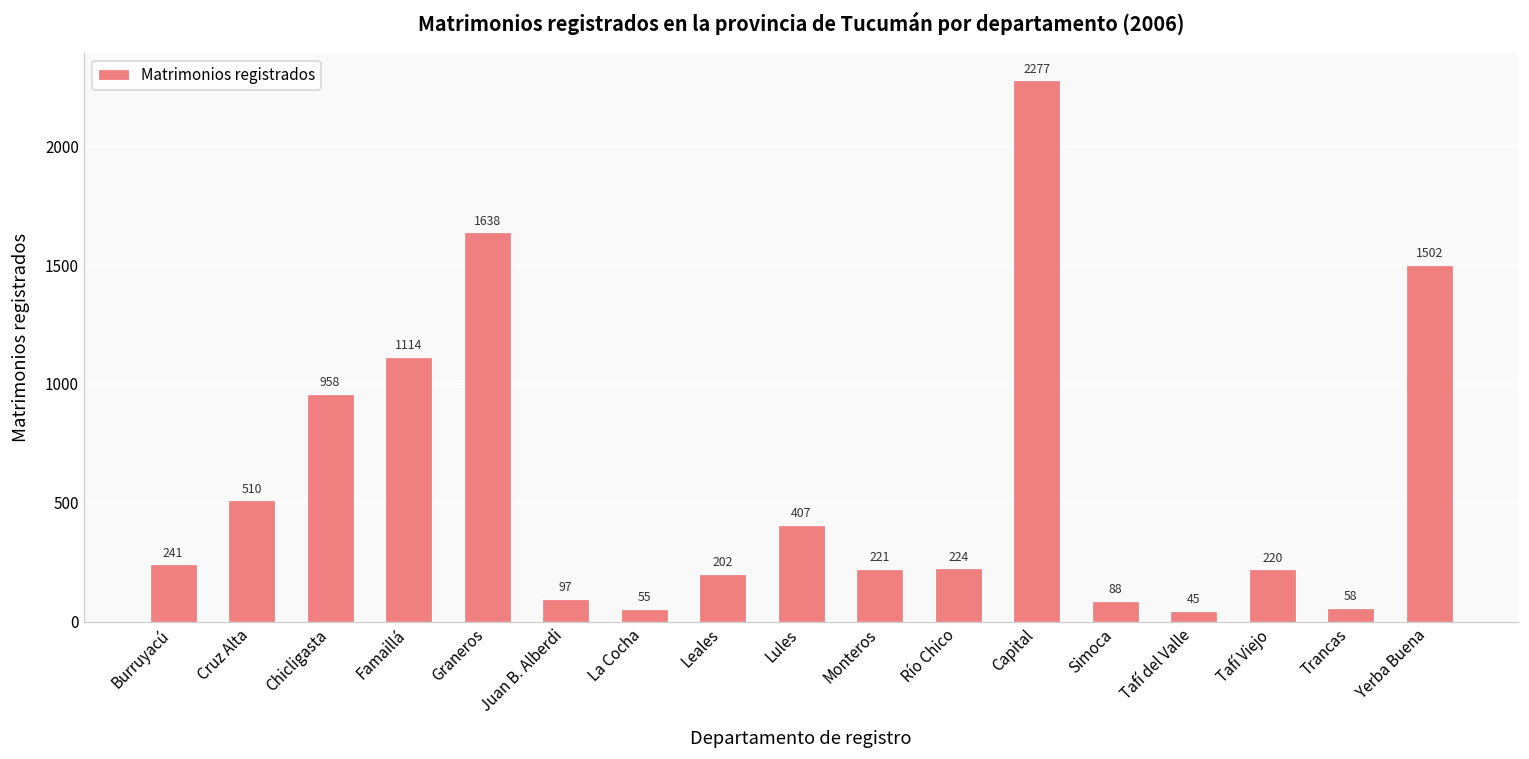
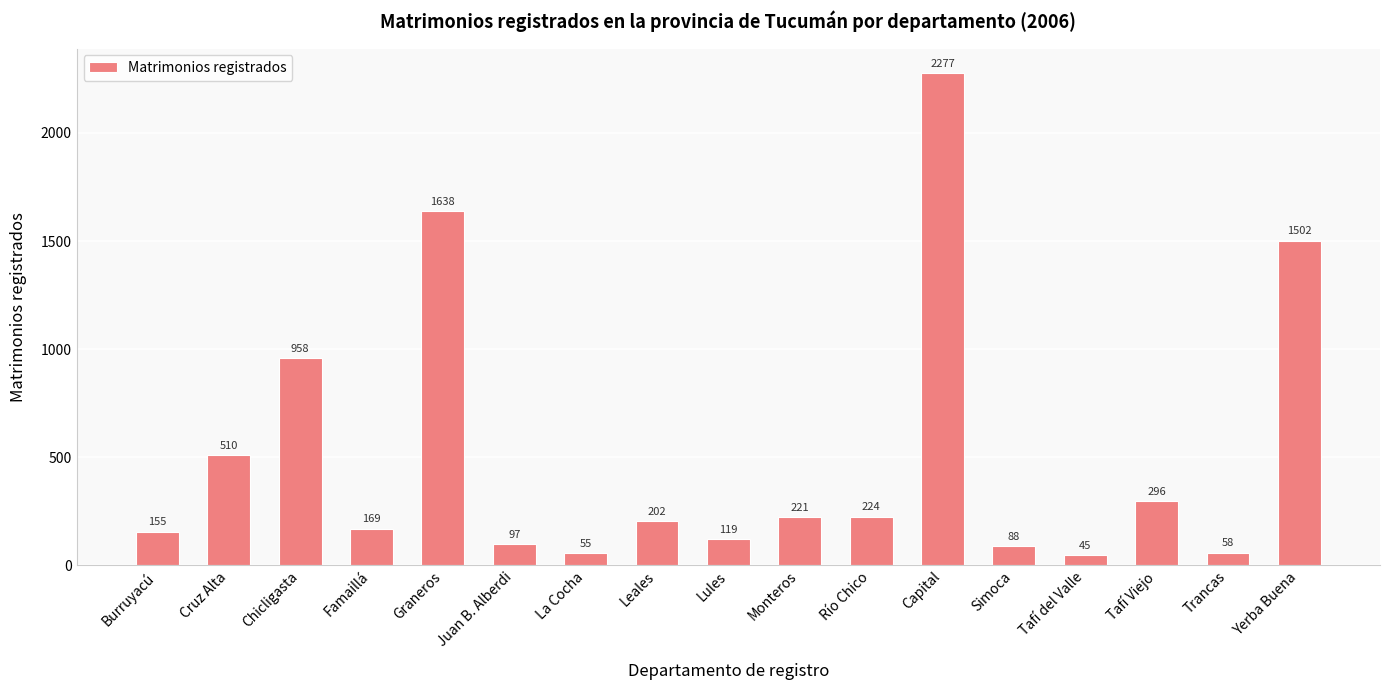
Burruyacú: 241 -> 155
Famaillá: 1114 -> 169
Lules: 407 -> 119
Tafí Viejo: 220 -> 296
